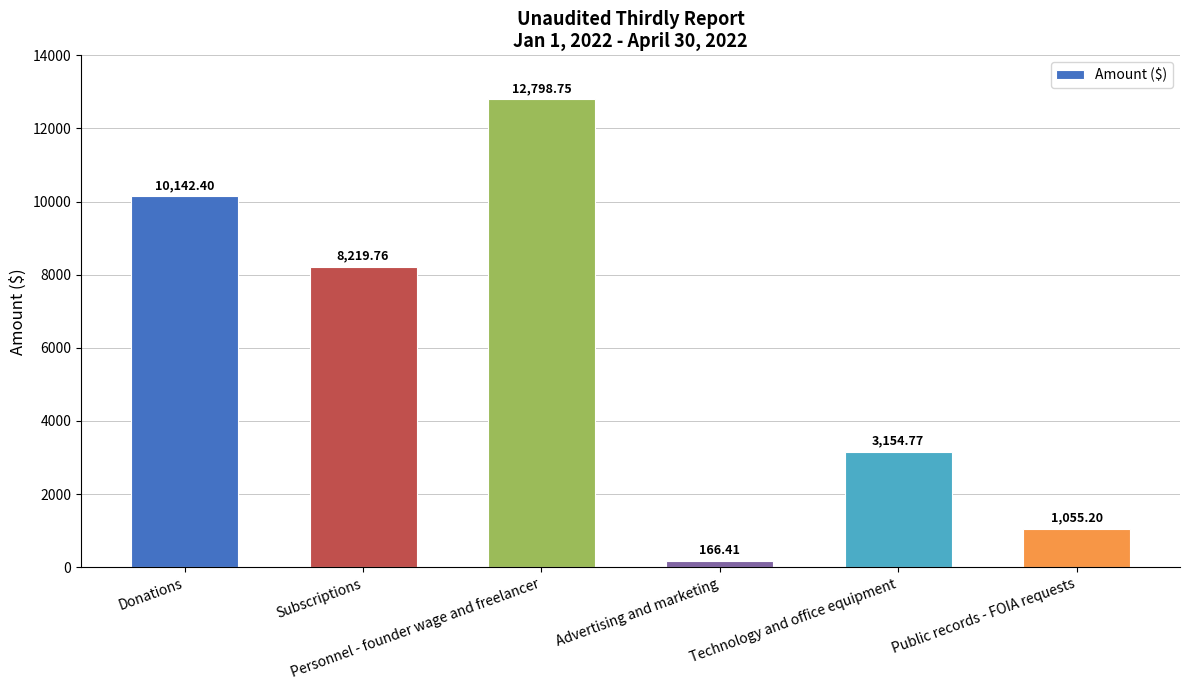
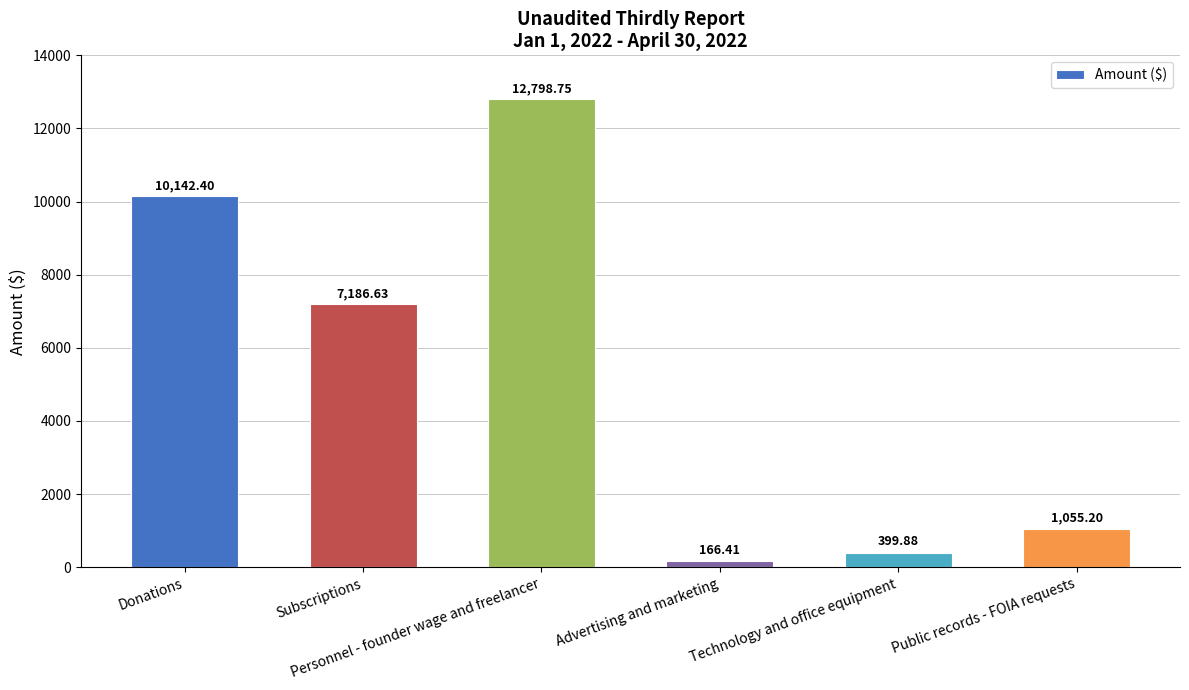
Subscriptions: 8,219.76 -> 7,186.63
Technology and office equipment: 3,154.77 -> 399.88
